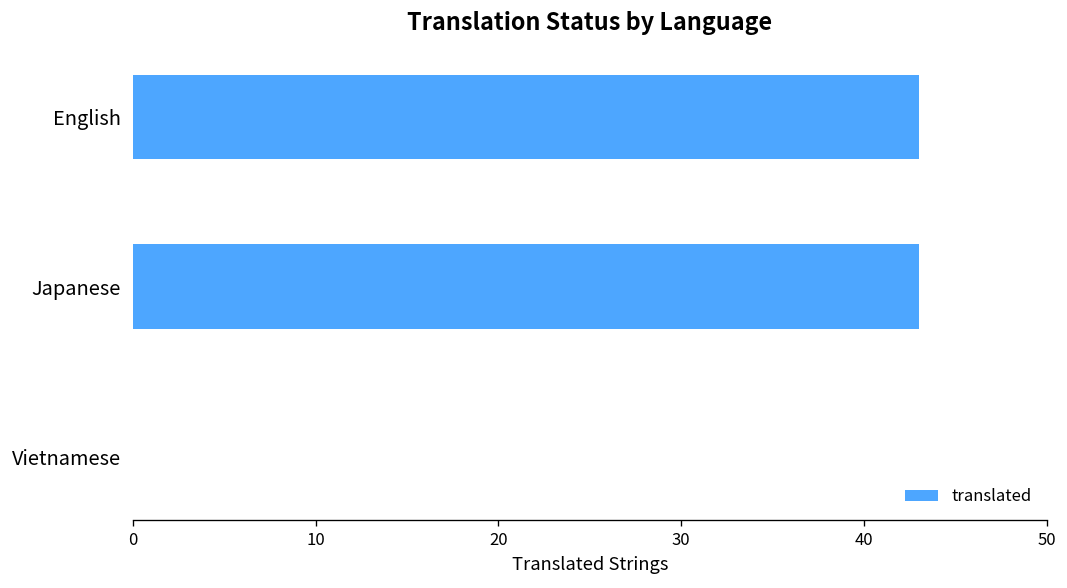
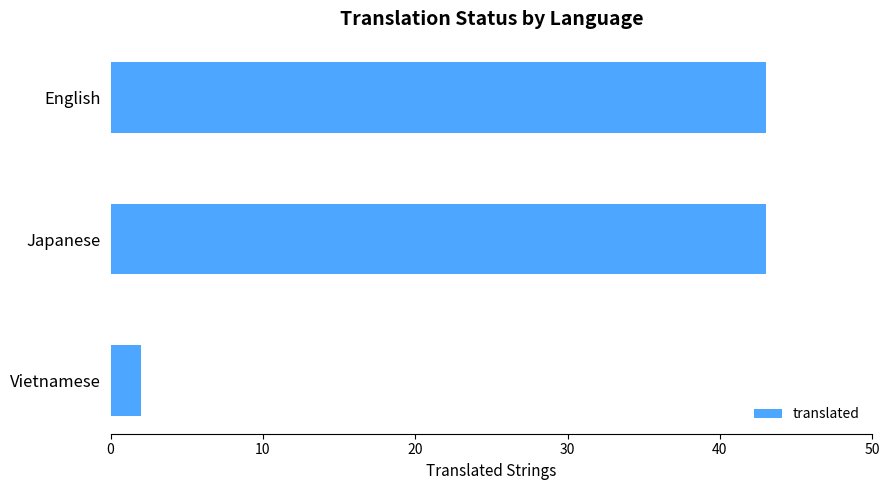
Vietnamese: 0 -> 2
